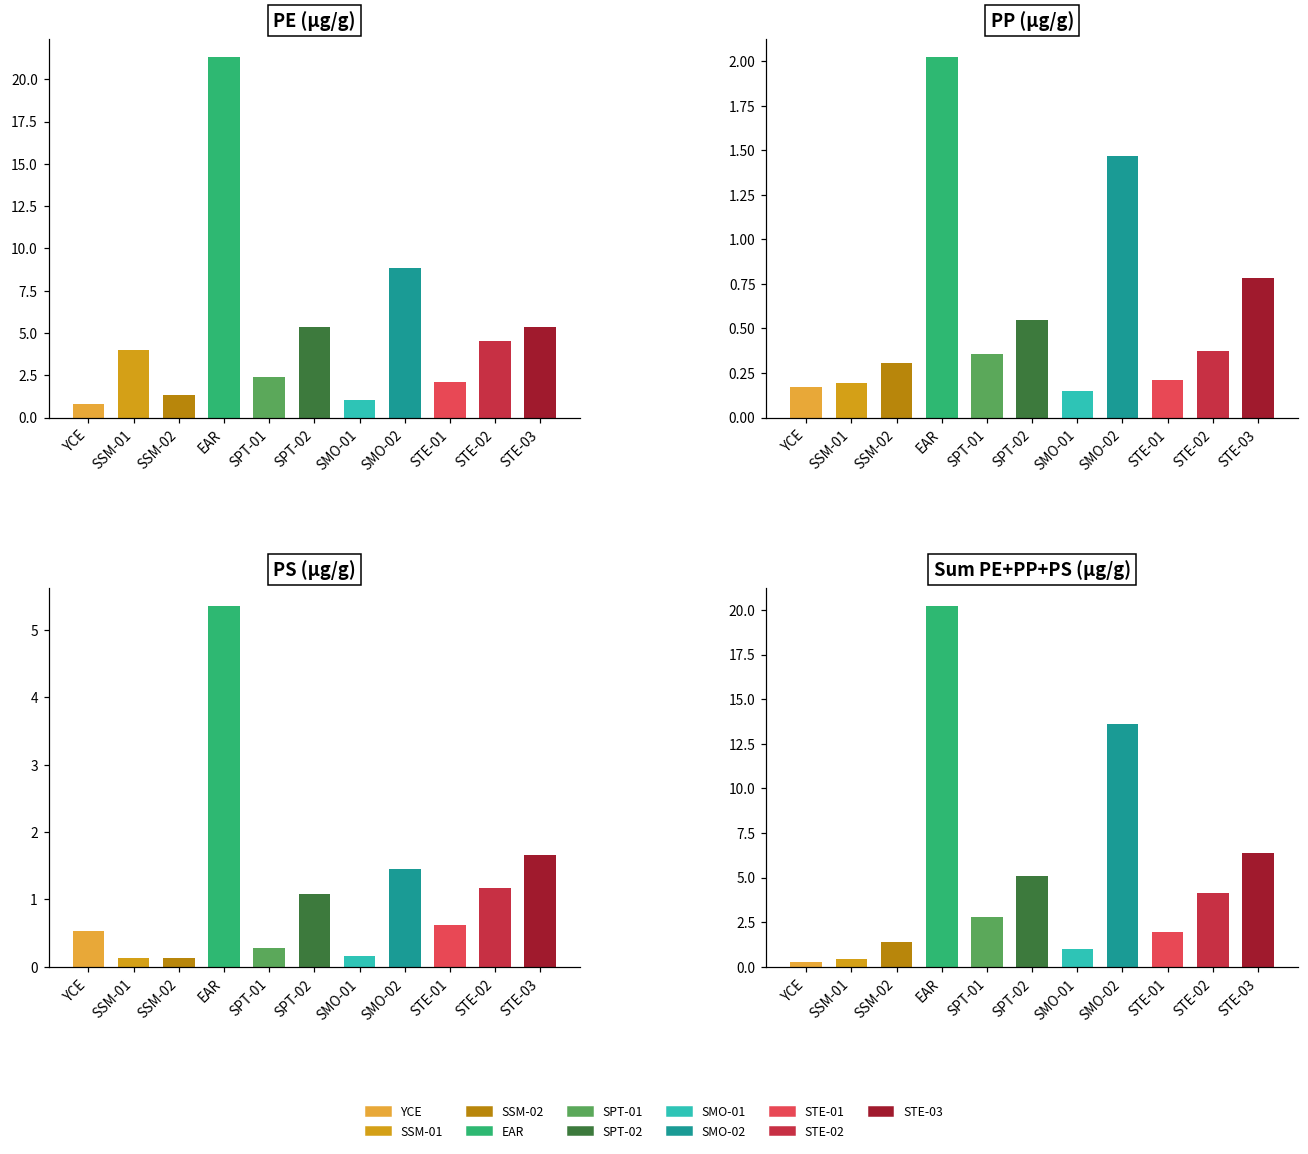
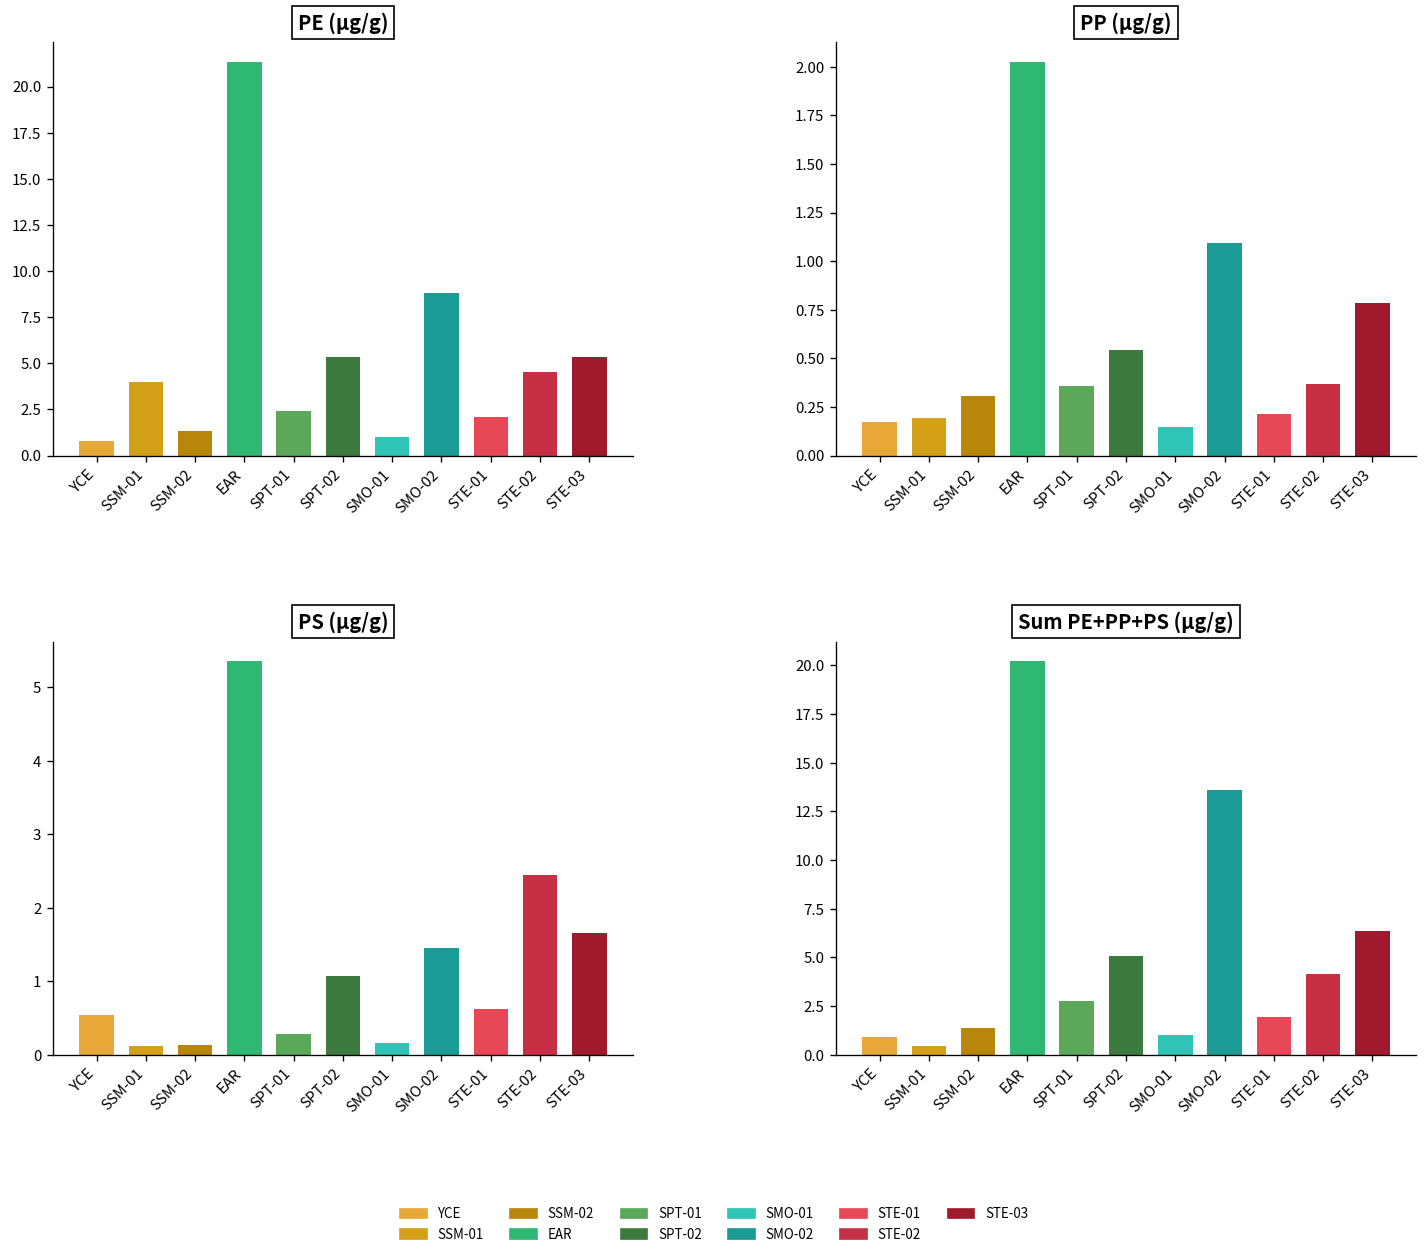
PP (μg/g), SMO-02: 1.47 -> 1.09
PS (μg/g), STE-02: 1.2 -> 2.4
Sum PE+PP+PS (µg/g), YCE: 0.3 -> 0.9
